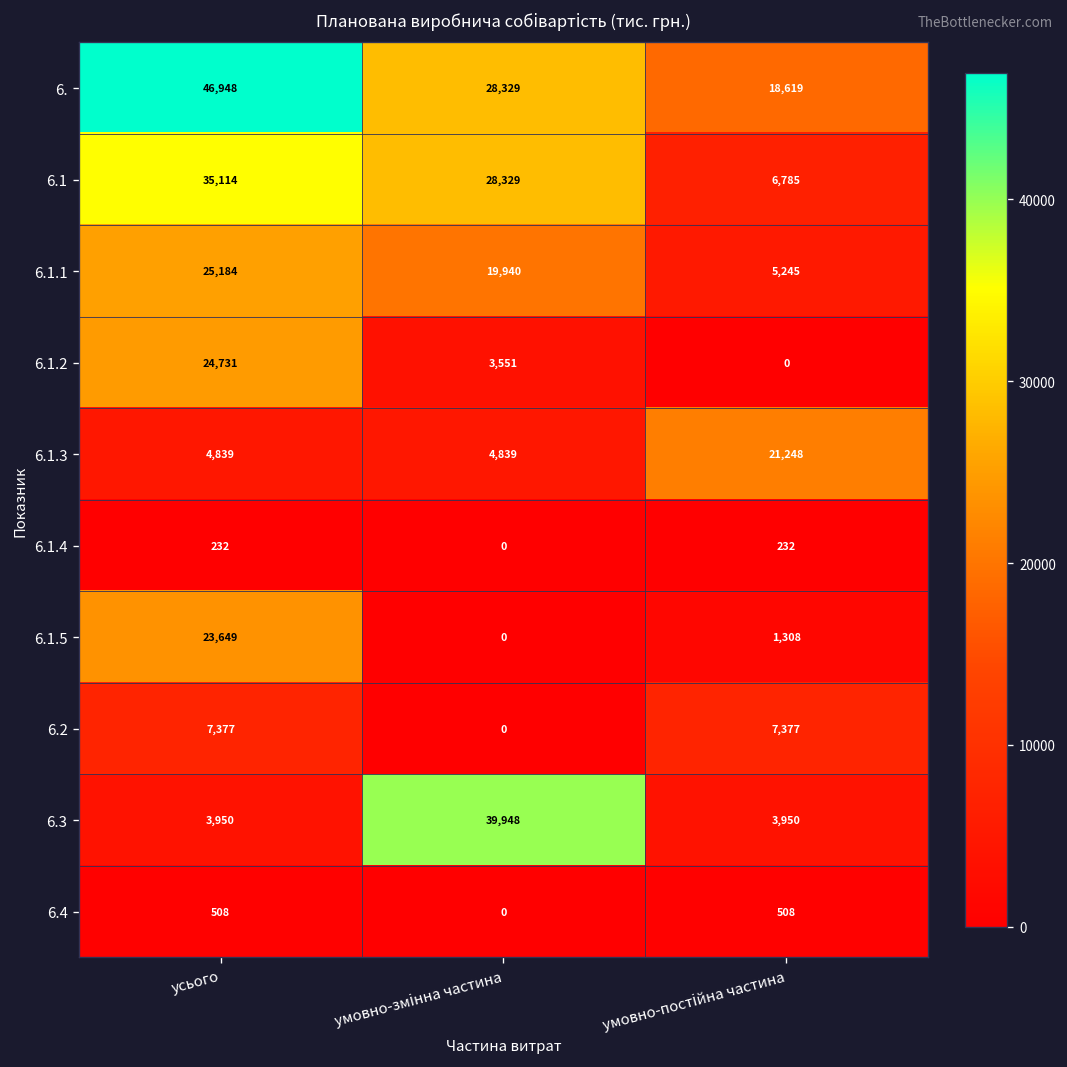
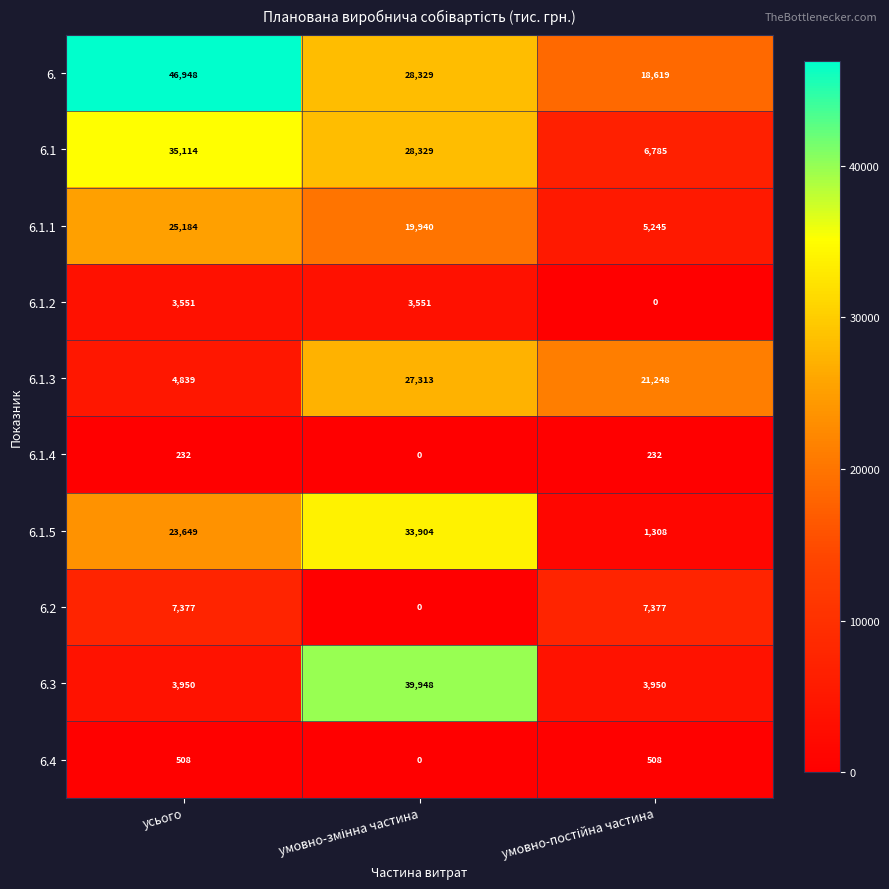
6.1.2, усього: 24,731 -> 3,551
6.1.3, умовно-змінна частина: 4,839 -> 27,313
6.1.5, умовно-змінна частина: 0 -> 33,904
